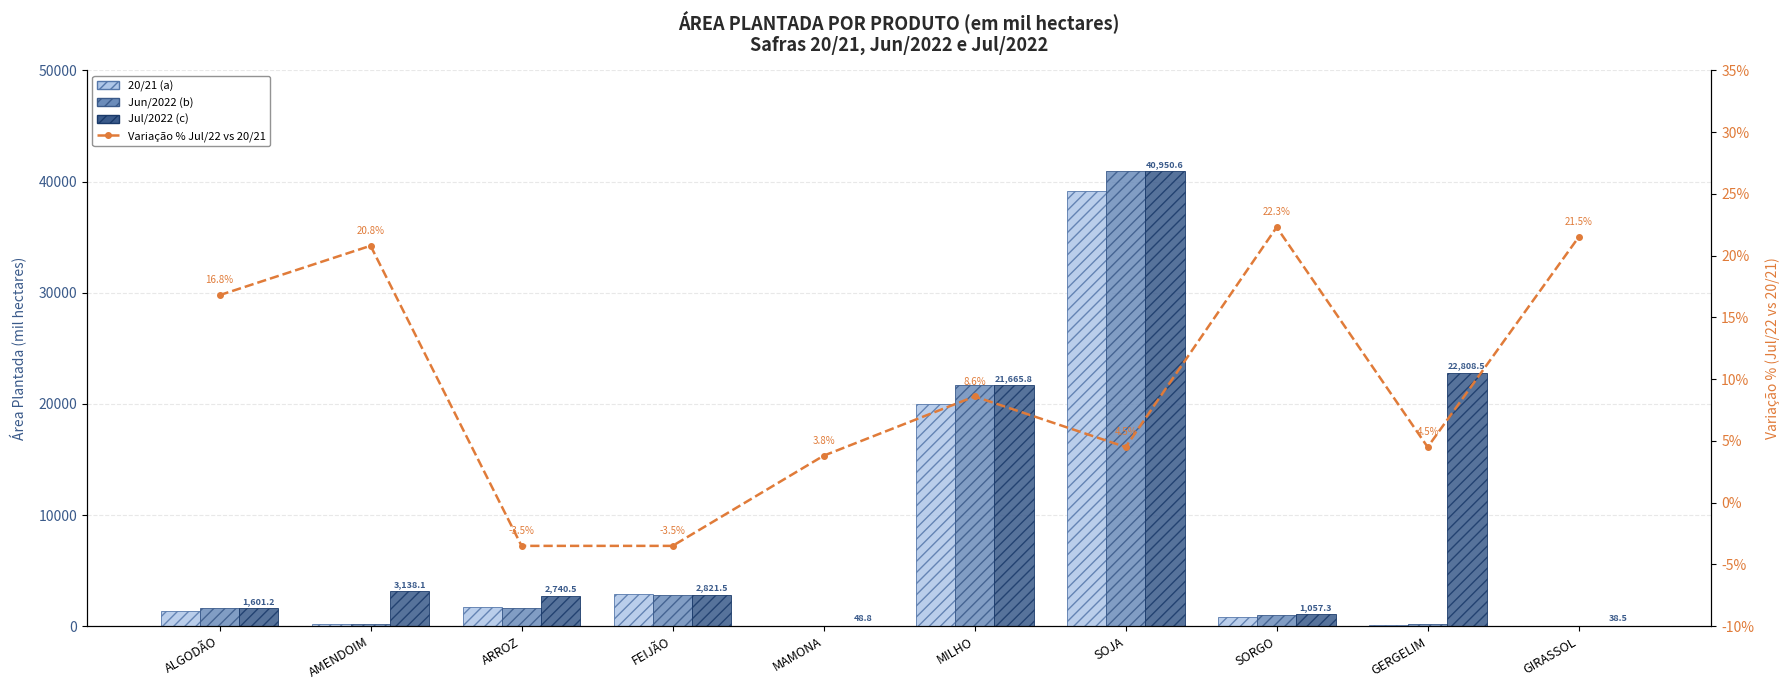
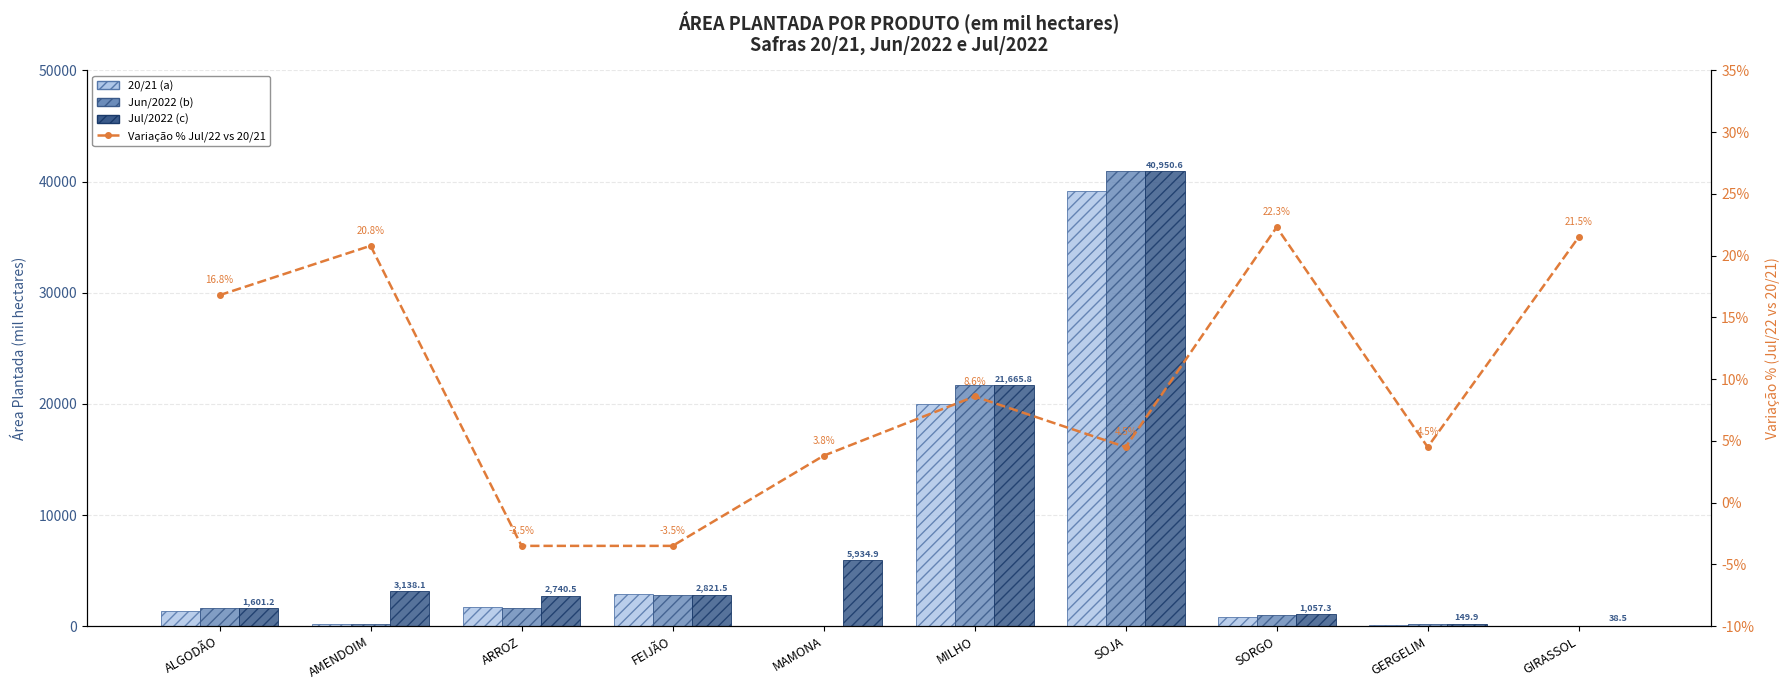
Jul/2022 (c), MAMONA: 48.8 -> 5,934.9
Jul/2022 (c), GERGELIM: 22,808.5 -> 149.9
